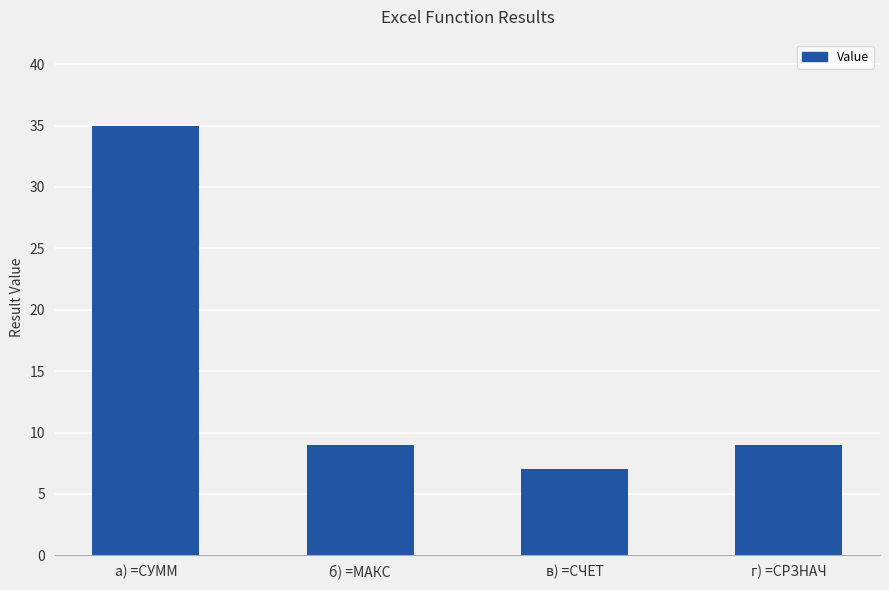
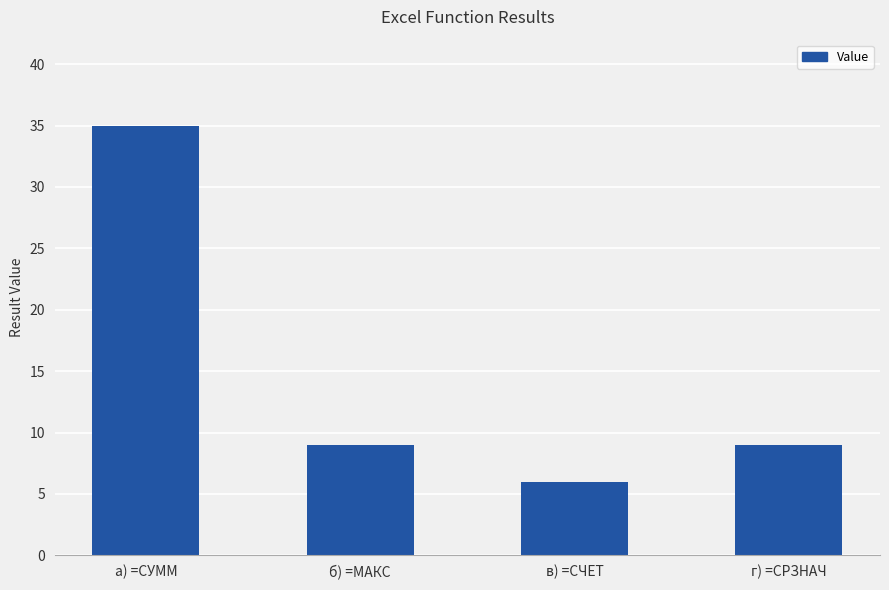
в) =СЧЕТ: 7 -> 6
